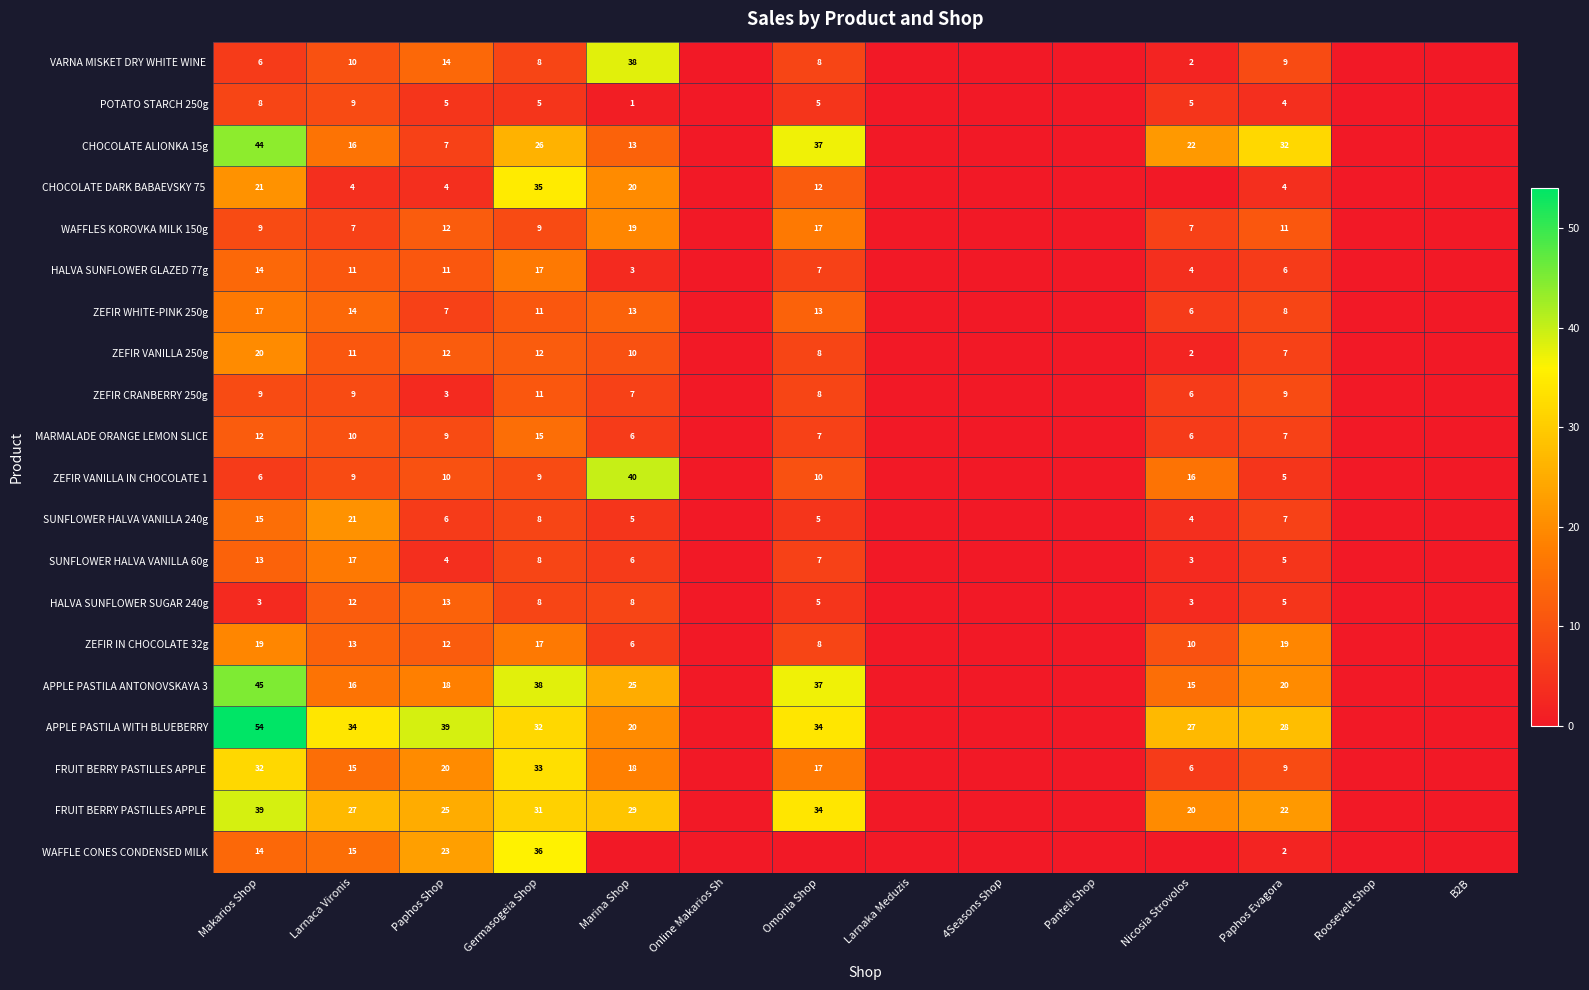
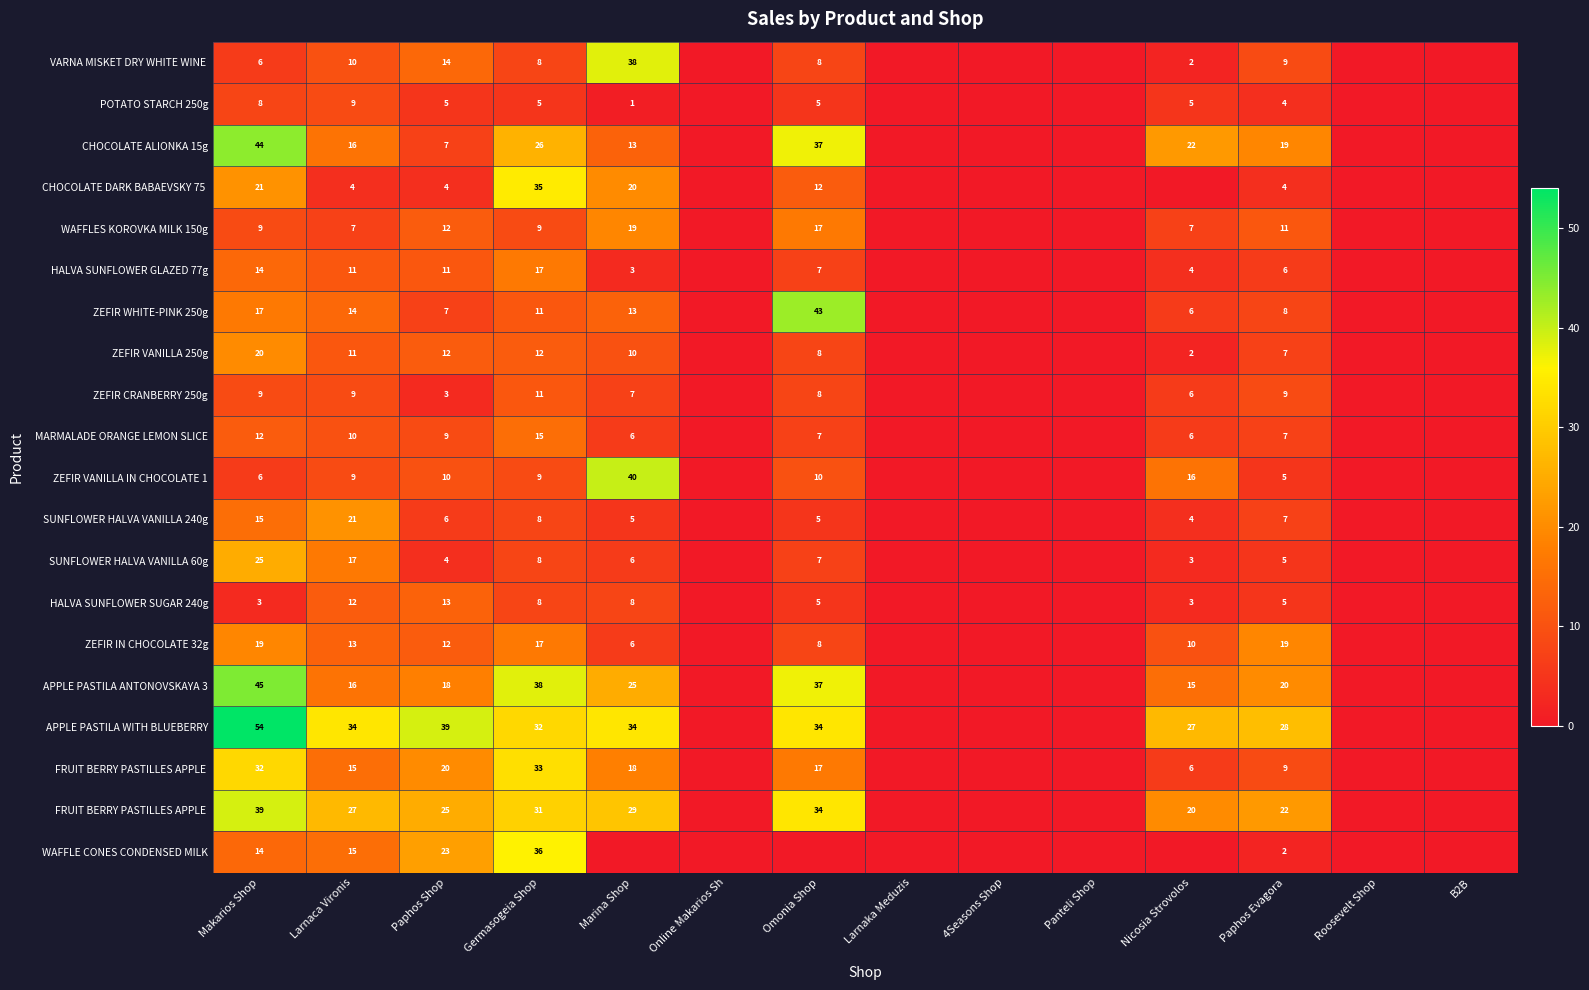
CHOCOLATE ALIONKA 15g, Paphos Evagora: 32 -> 19
ZEFIR WHITE-PINK 250g, Omonia Shop: 13 -> 43
SUNFLOWER HALVA VANILLA 60g, Makarios Shop: 13 -> 25
APPLE PASTILA WITH BLUEBERRY, Marina Shop: 20 -> 34
